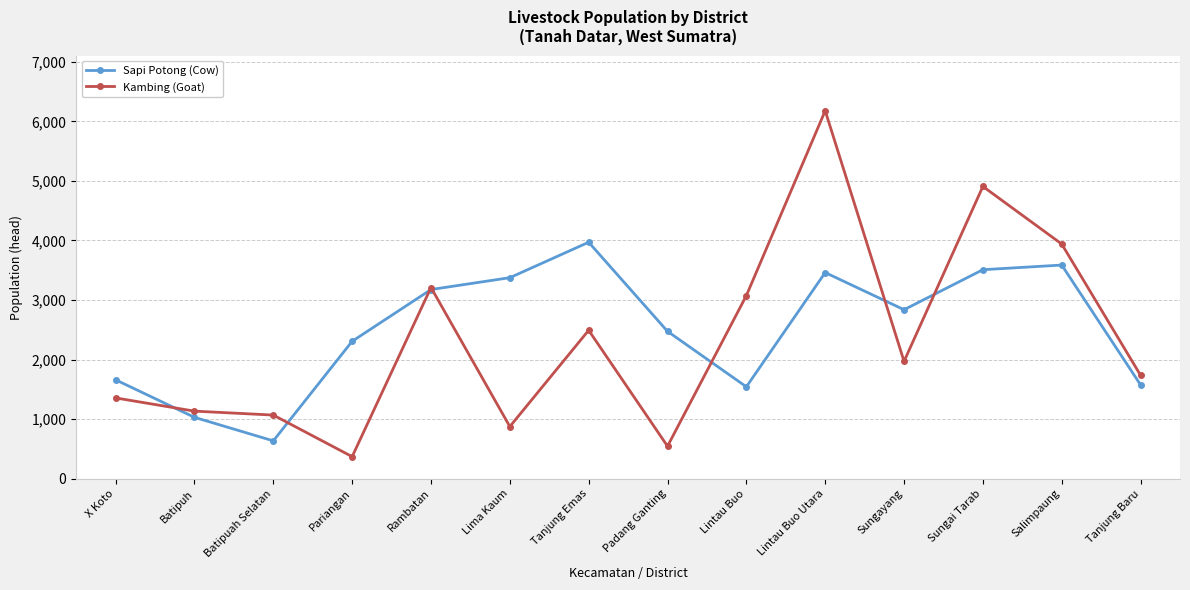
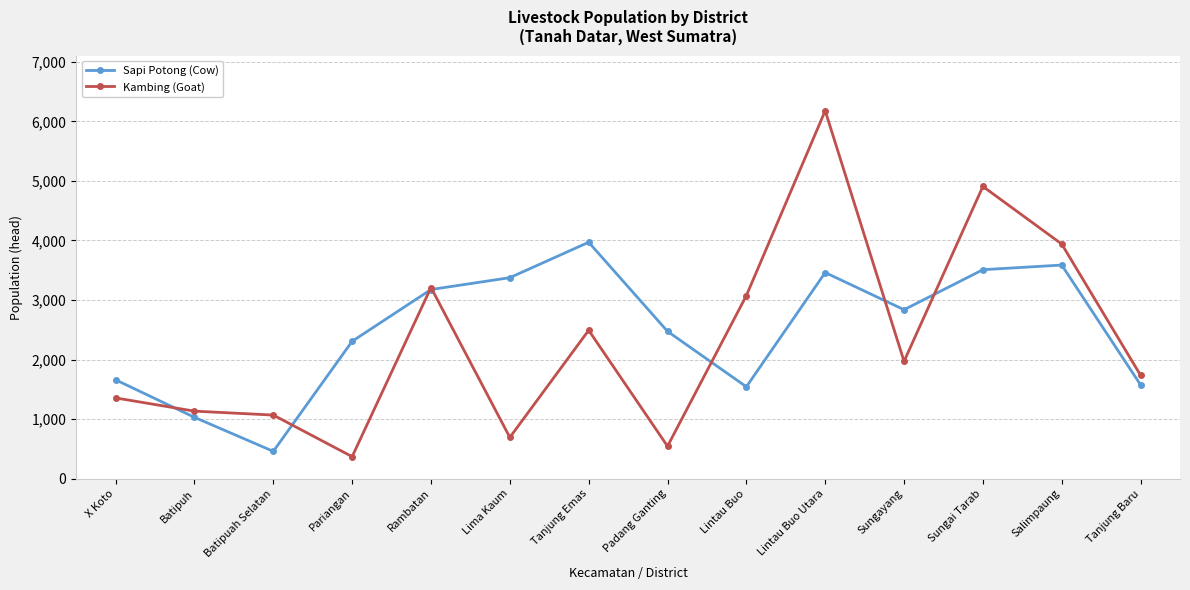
Sapi Potong (Cow), Batipuah Selatan: 600 -> 500
Kambing (Goat), Lima Kaum: 900 -> 700
